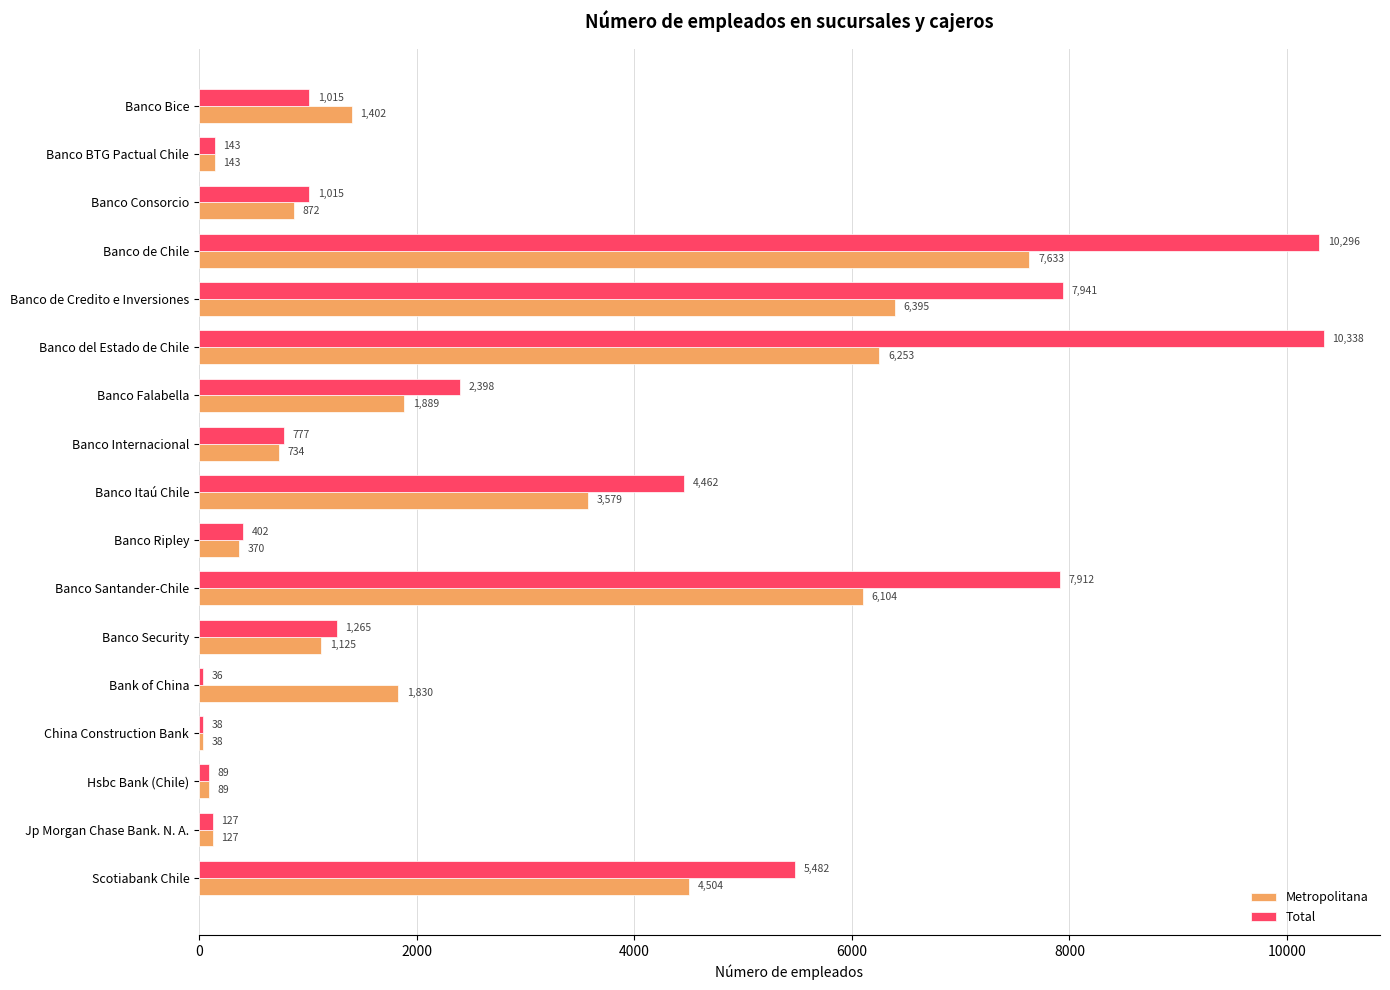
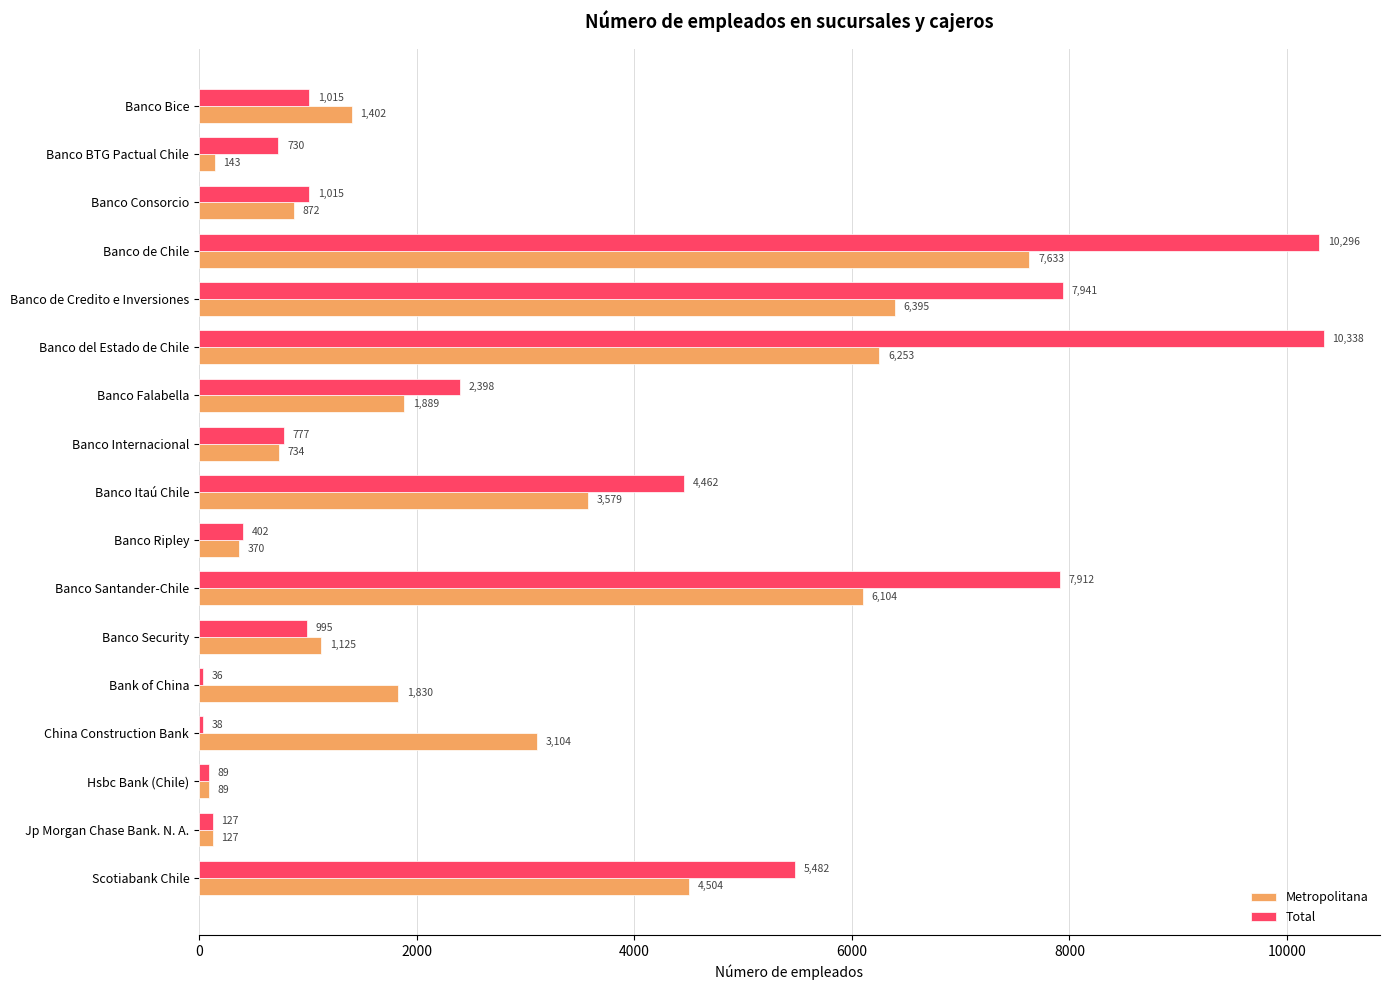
Total, Banco BTG Pactual Chile: 143 -> 730
Total, Banco Security: 1,265 -> 995
Metropolitana, China Construction Bank: 38 -> 3,104
